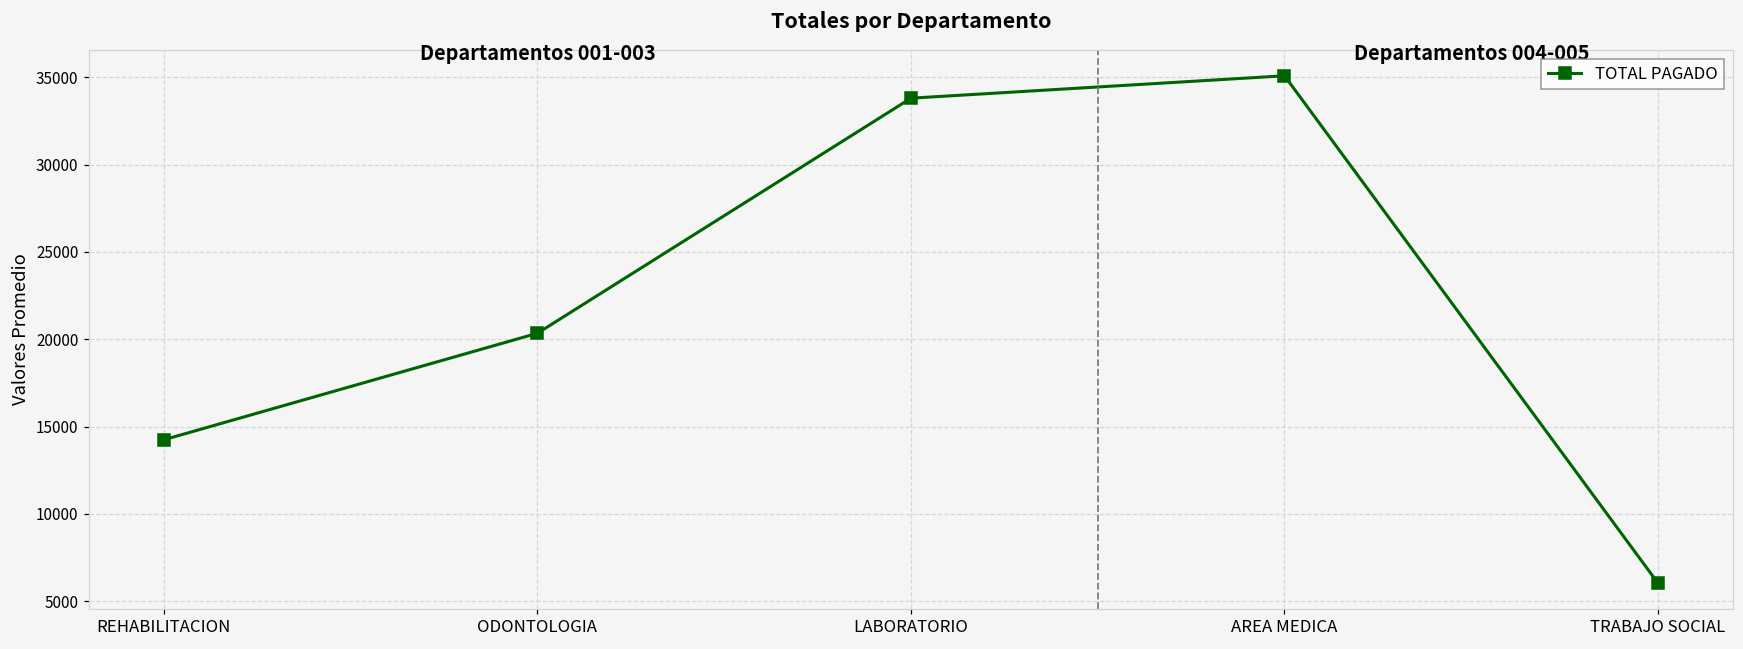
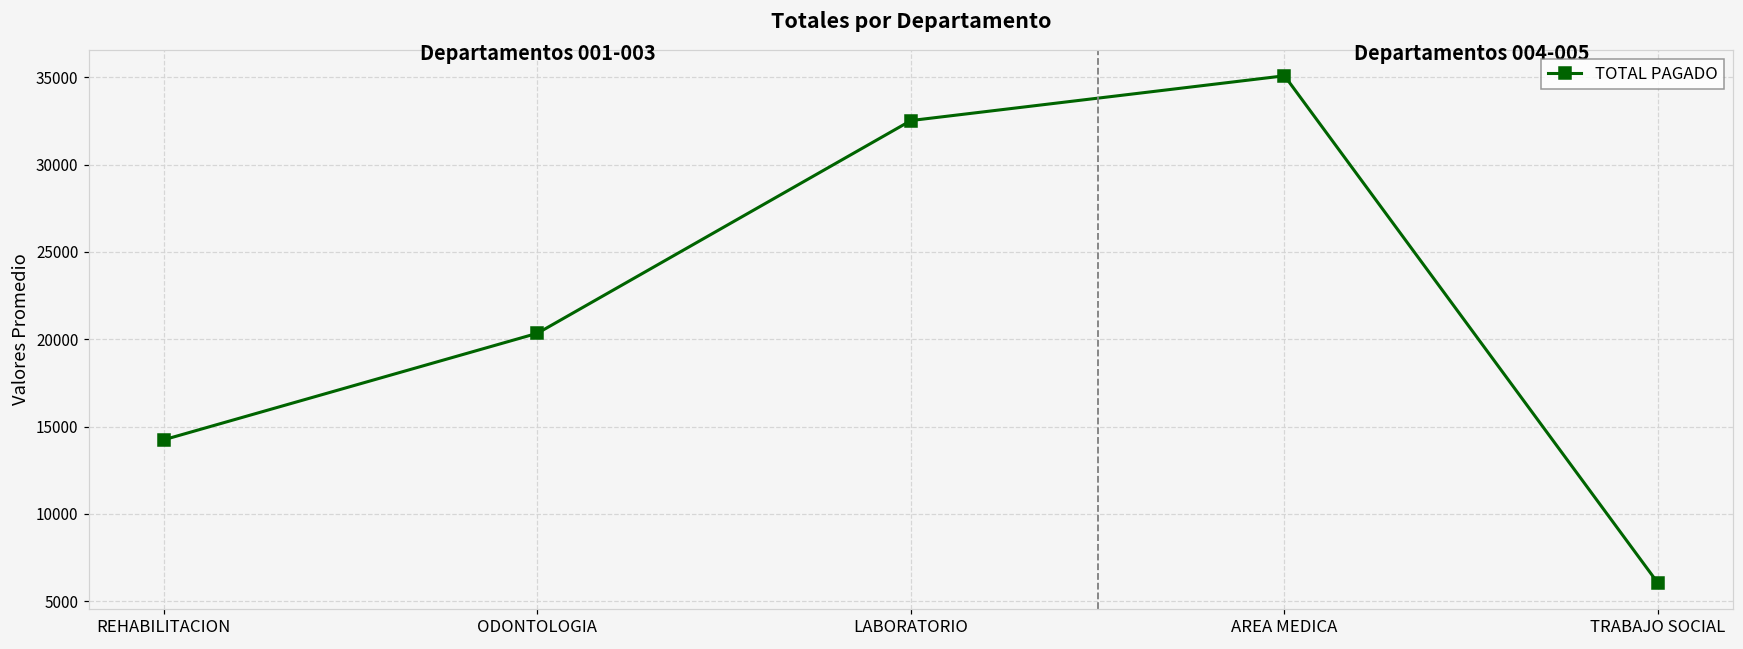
LABORATORIO: 33800 -> 32500
